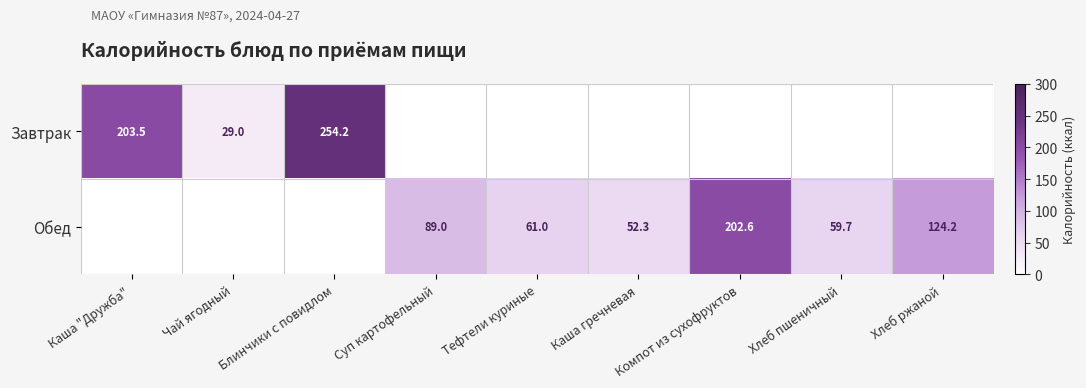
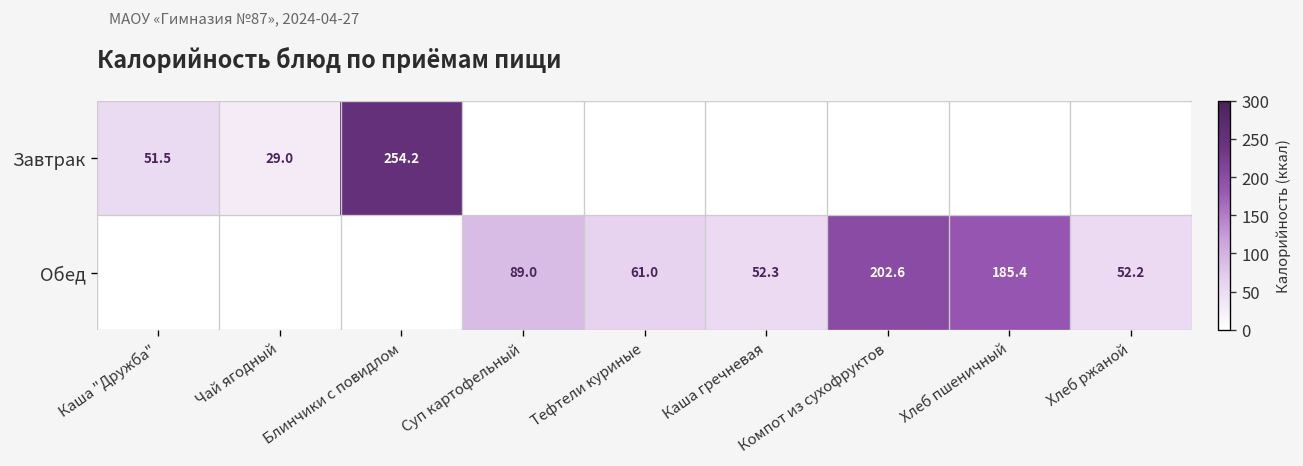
Завтрак, Каша "Дружба": 203.5 -> 51.5
Обед, Хлеб пшеничный: 59.7 -> 185.4
Обед, Хлеб ржаной: 124.2 -> 52.2
